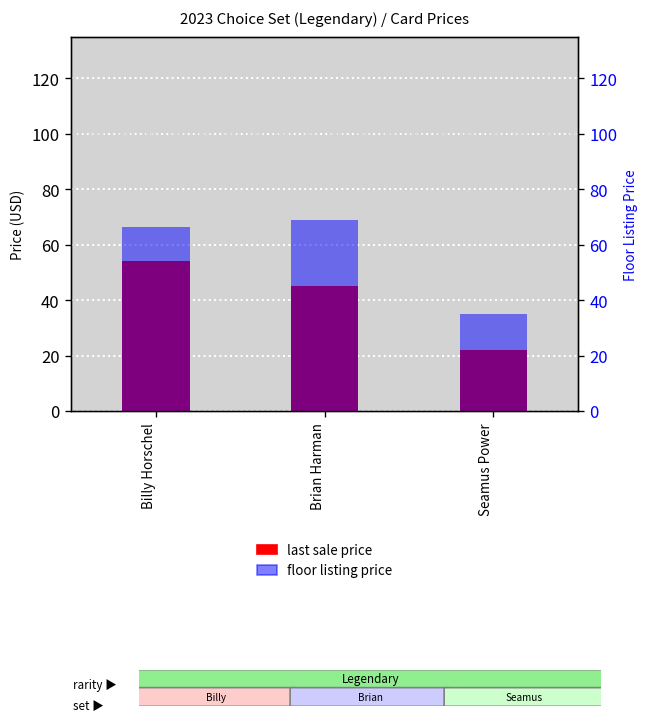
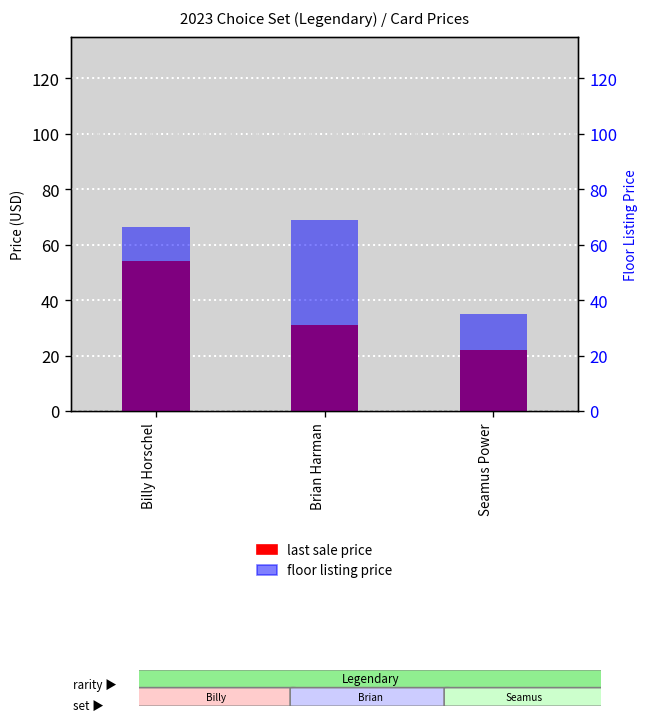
last sale price, Brian Harman: 45 -> 31
